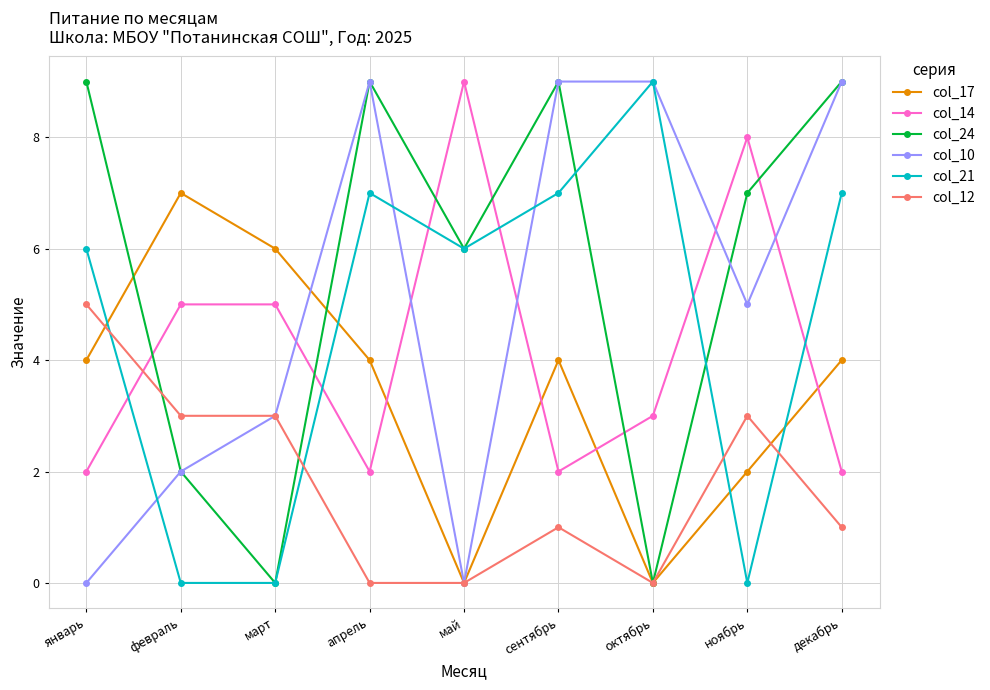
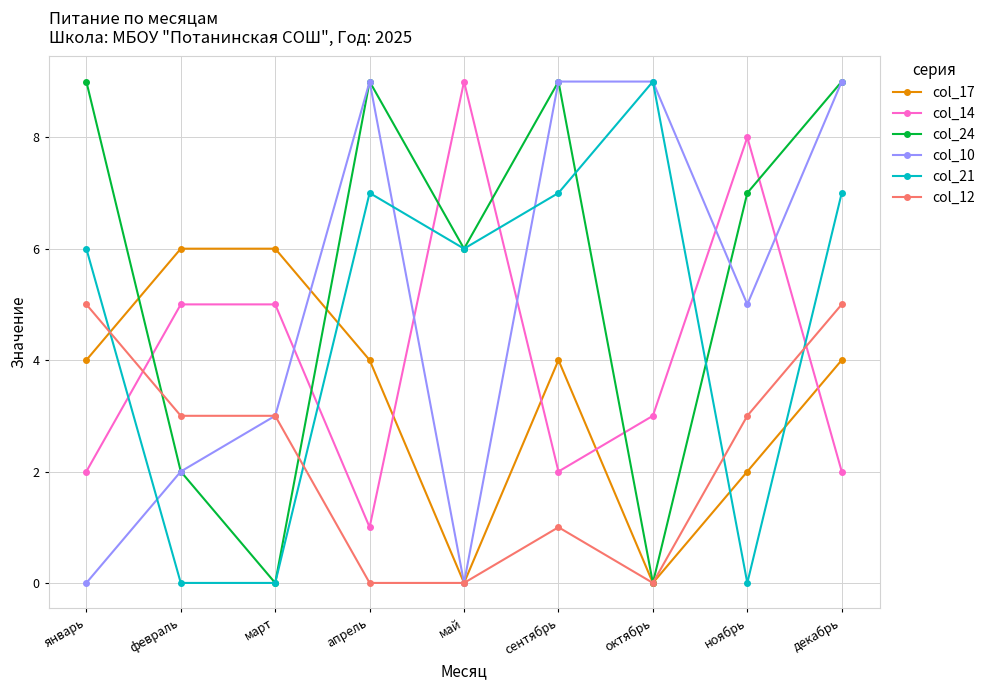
col_17, февраль: 7 -> 6
col_14, апрель: 2 -> 1
col_12, декабрь: 1 -> 5
